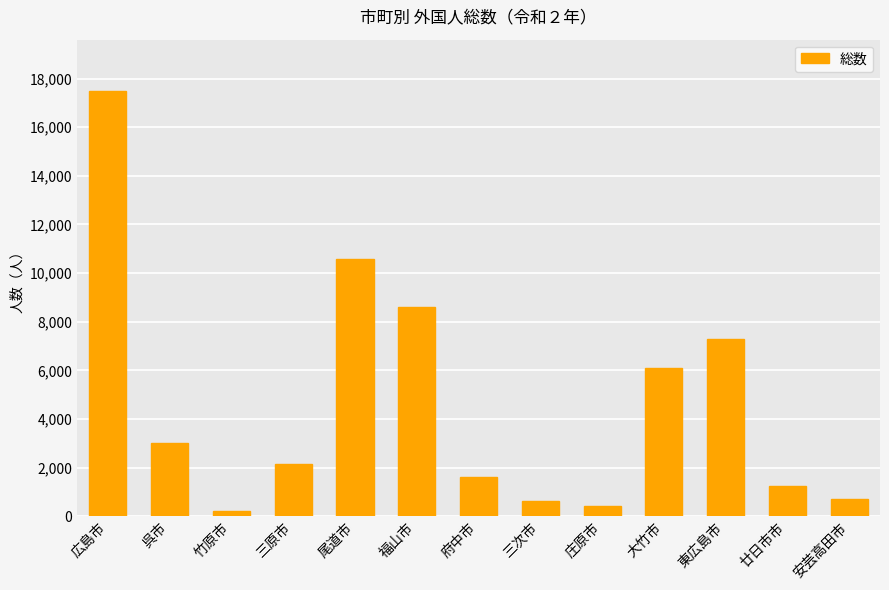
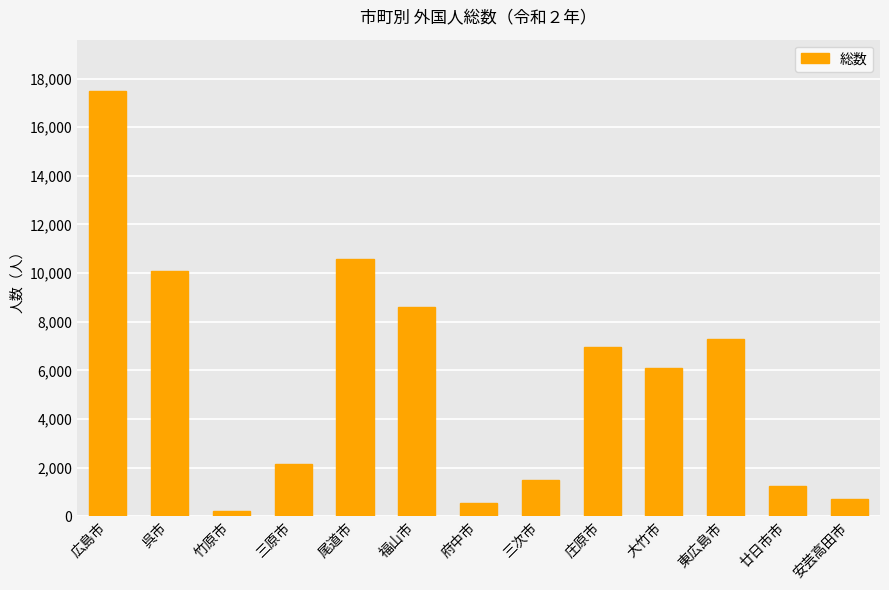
呉市: 3,000 -> 10,100
府中市: 1,600 -> 600
三次市: 600 -> 1,500
庄原市: 400 -> 7,000
